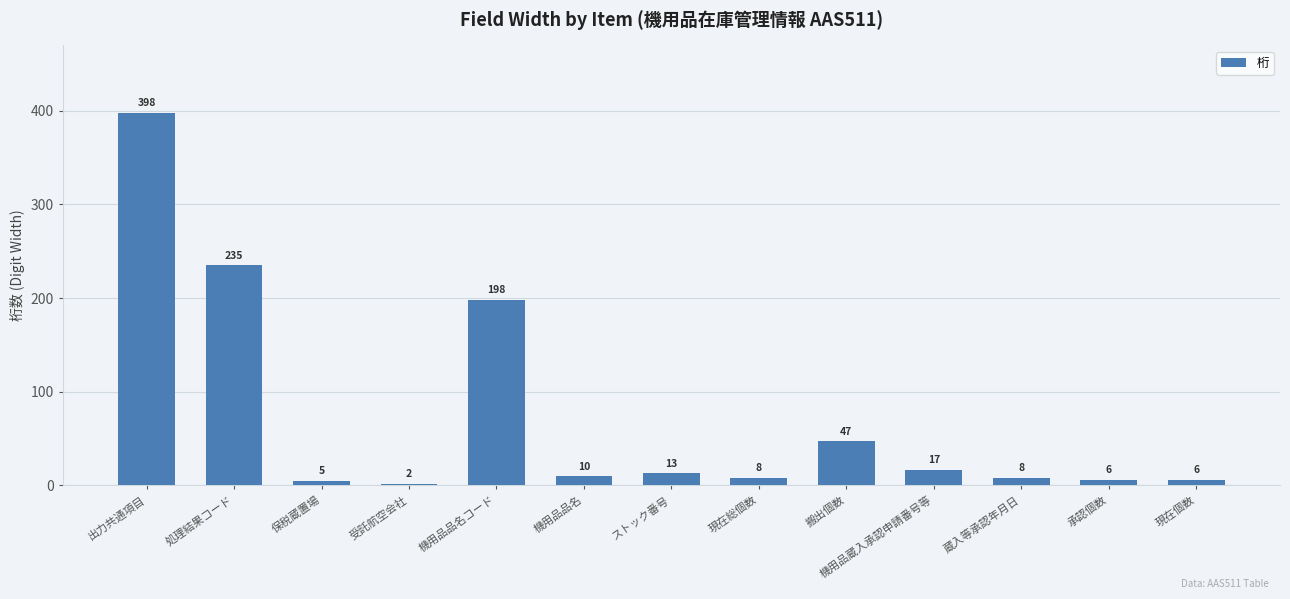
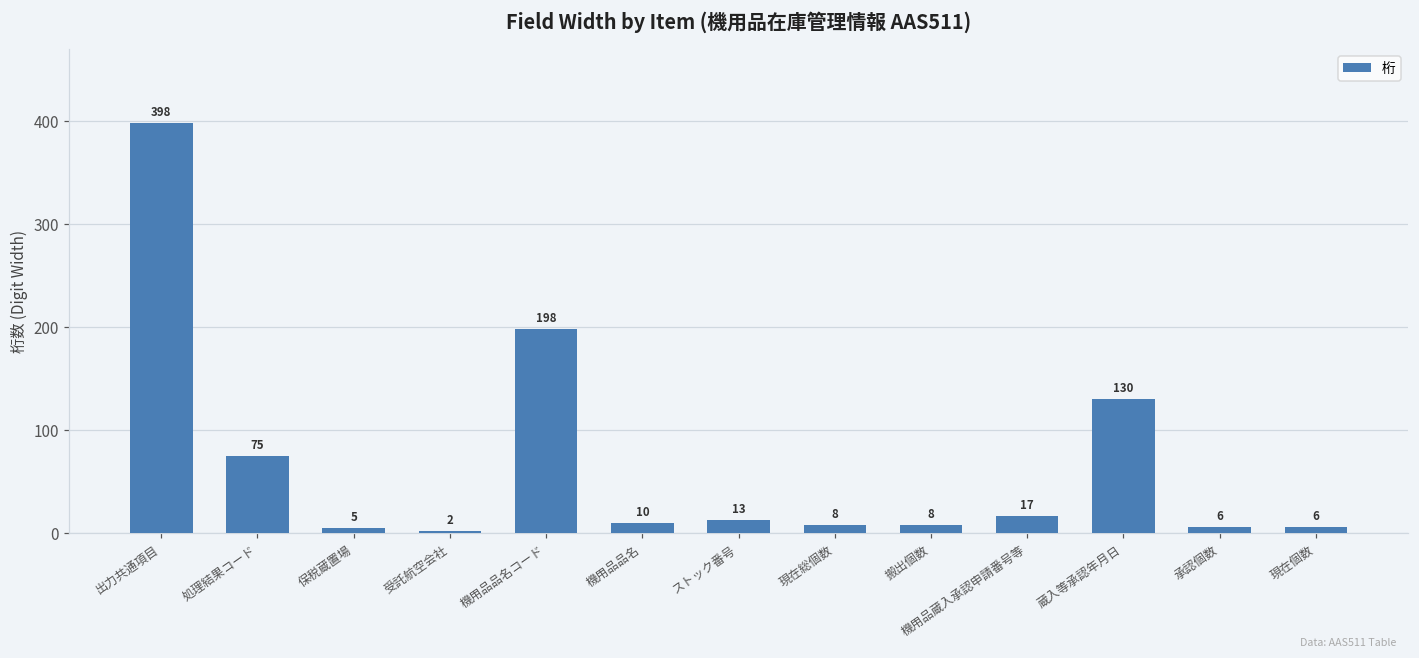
処理結果コード: 235 -> 75
搬出個数: 47 -> 8
蔵入等承認年月日: 8 -> 130
